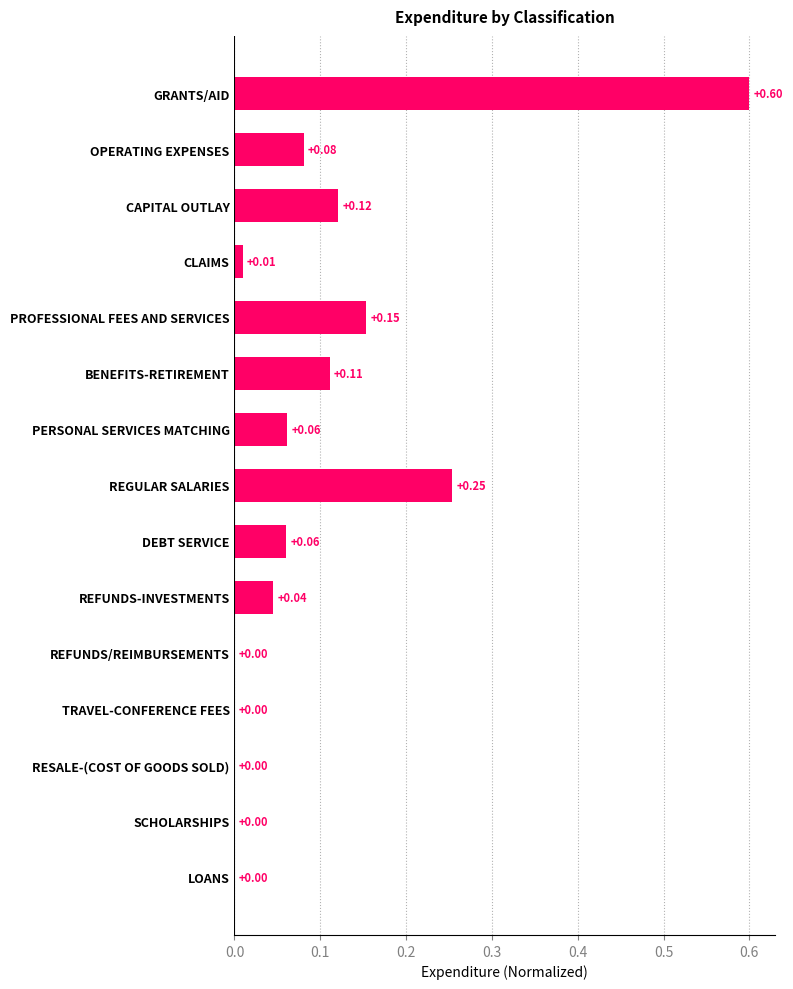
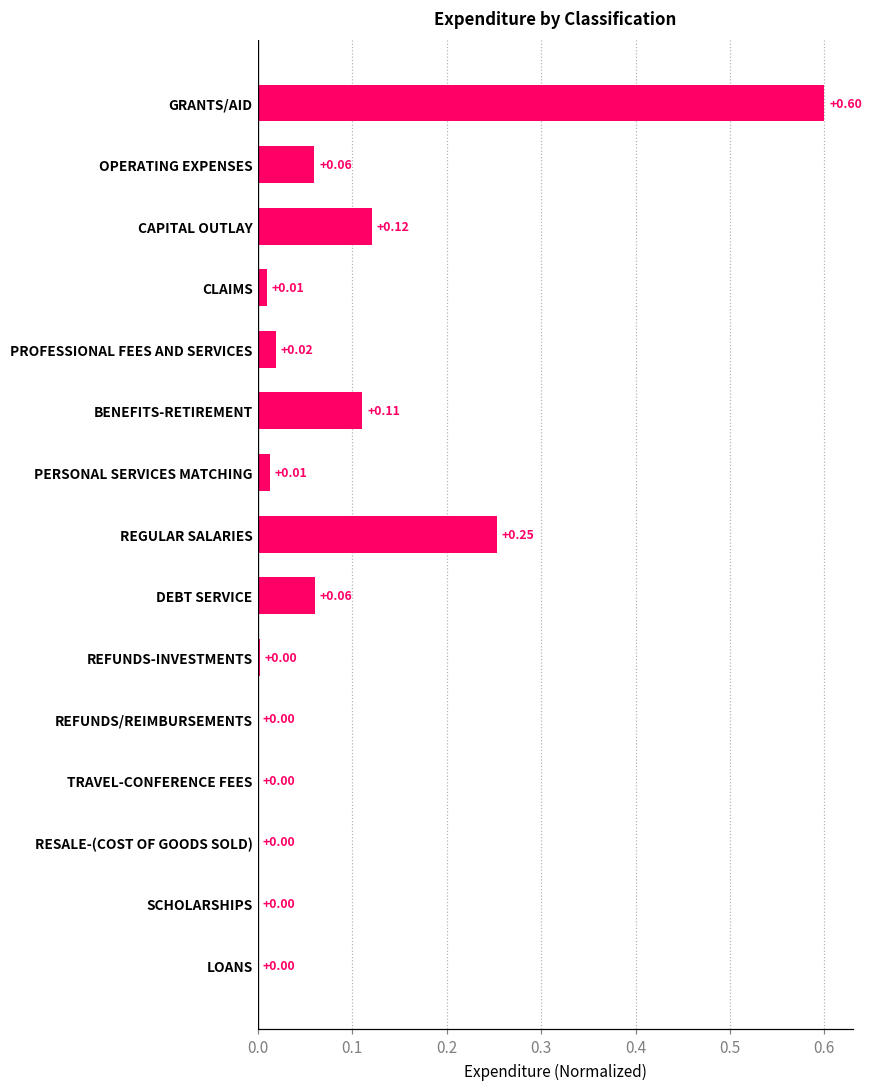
OPERATING EXPENSES: +0.08 -> +0.06
PROFESSIONAL FEES AND SERVICES: +0.15 -> +0.02
PERSONAL SERVICES MATCHING: +0.06 -> +0.01
REFUNDS-INVESTMENTS: +0.04 -> +0.00
